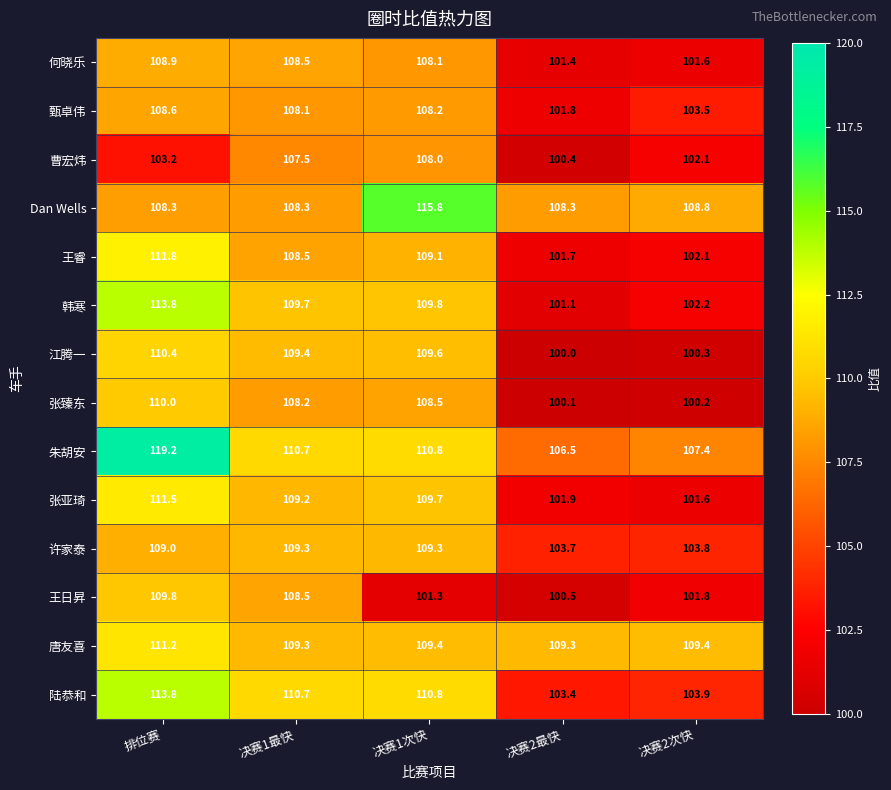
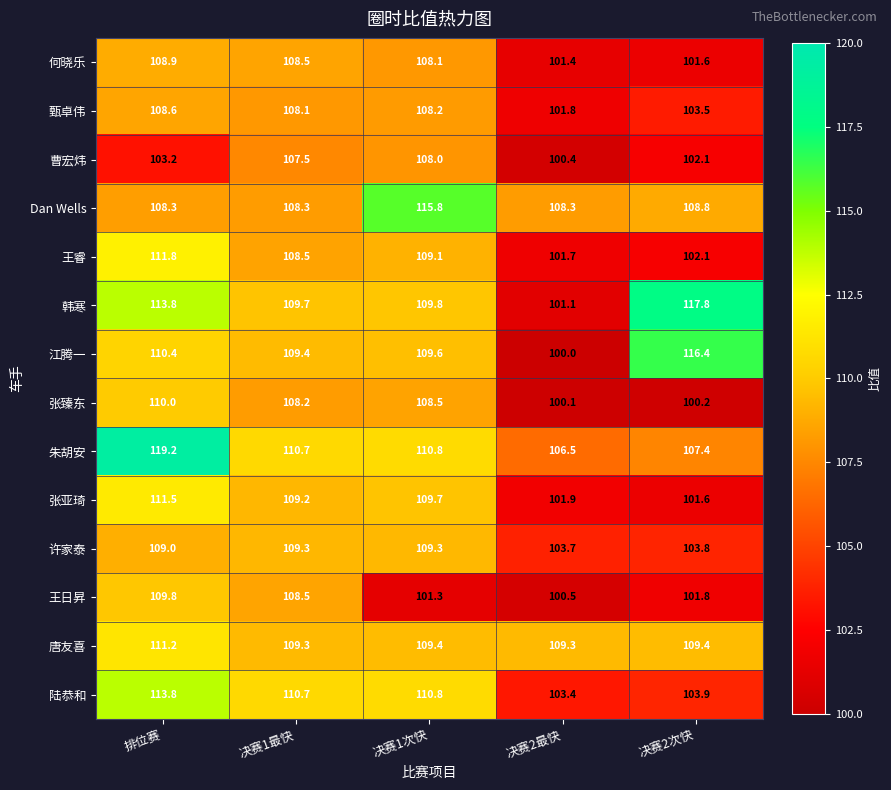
韩寒, 决赛2次快: 102.2 -> 117.8
江腾一, 决赛2次快: 100.3 -> 116.4
